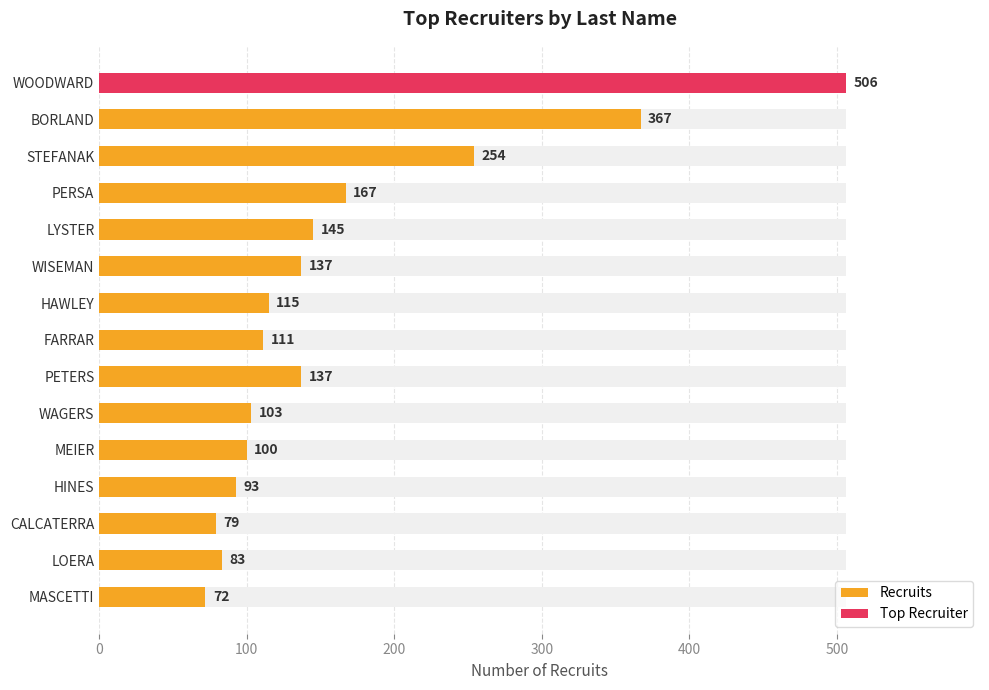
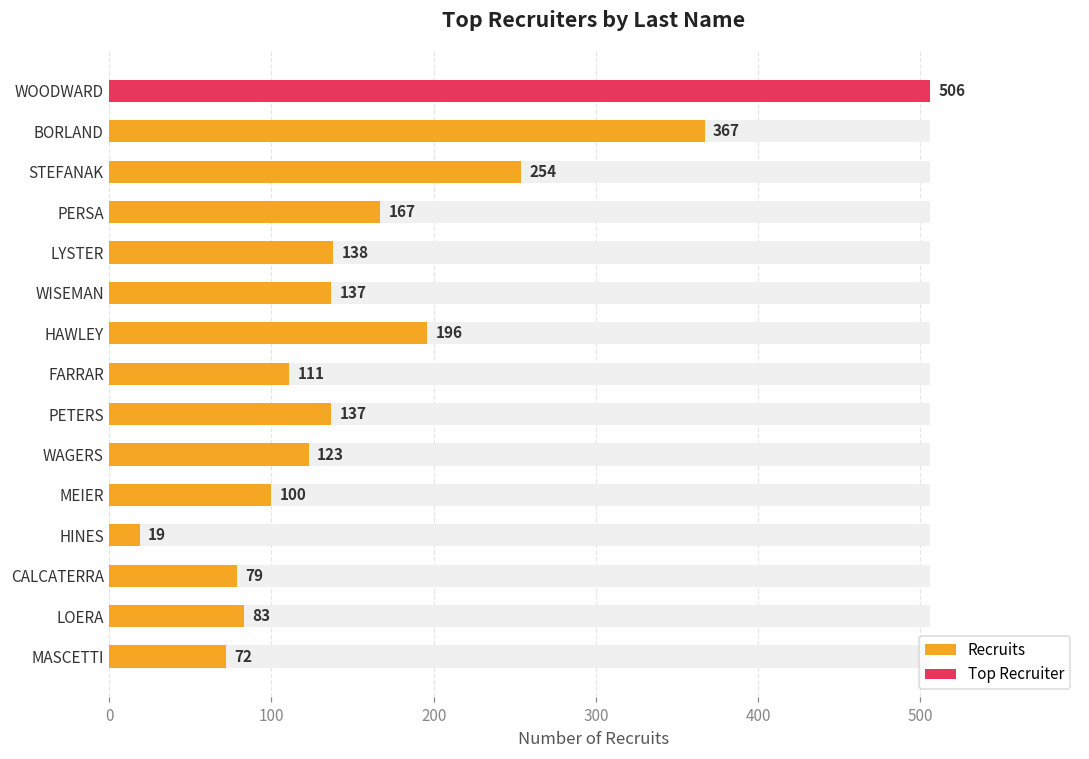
Recruits, LYSTER: 145 -> 138
Recruits, HAWLEY: 115 -> 196
Recruits, WAGERS: 103 -> 123
Recruits, HINES: 93 -> 19
